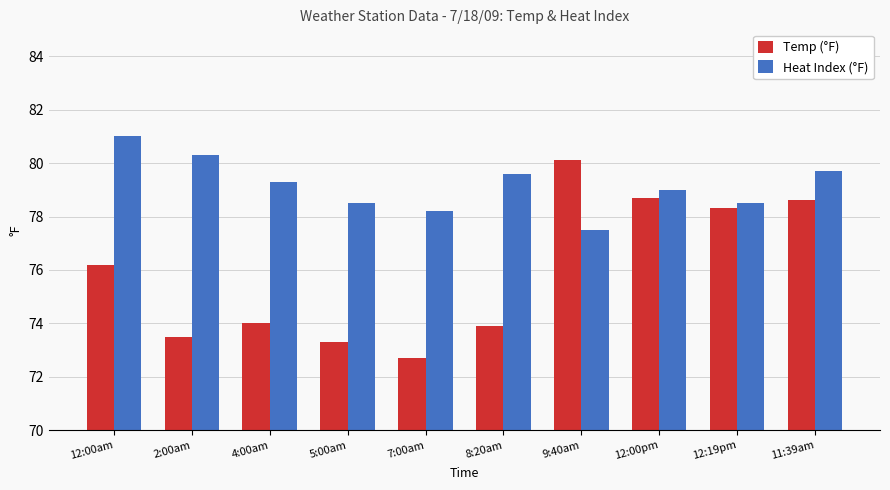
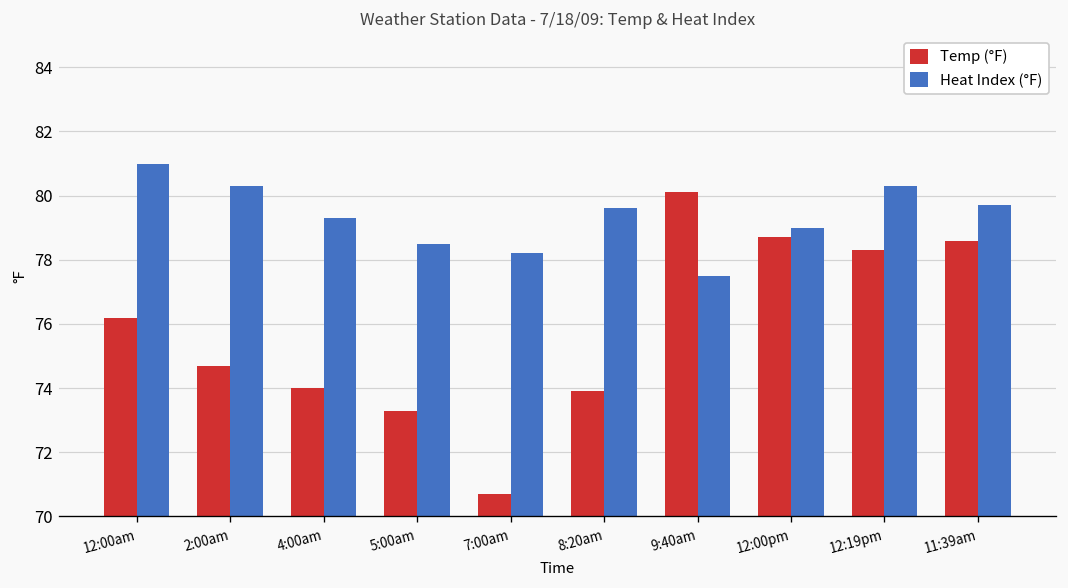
Temp (°F), 2:00am: 73.5 -> 74.7
Temp (°F), 7:00am: 72.7 -> 70.7
Heat Index (°F), 12:19pm: 78.5 -> 80.3
